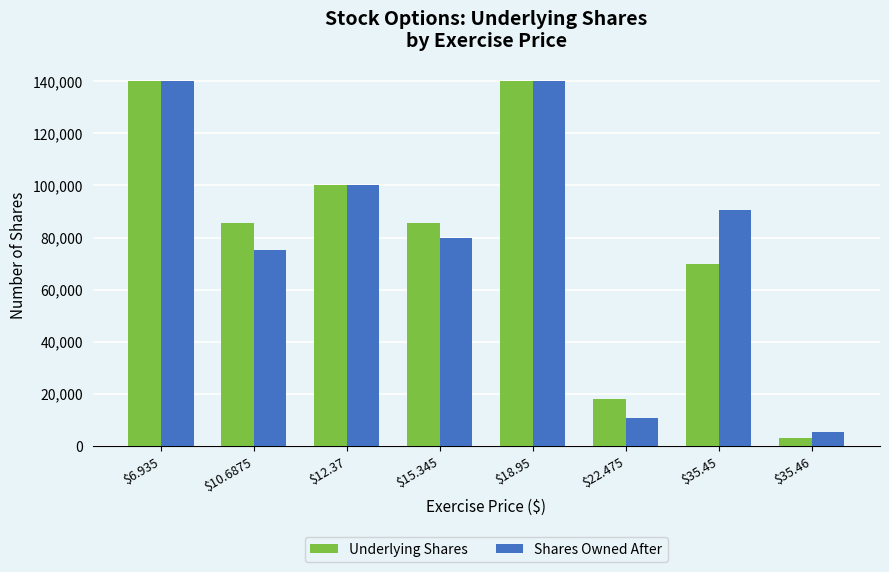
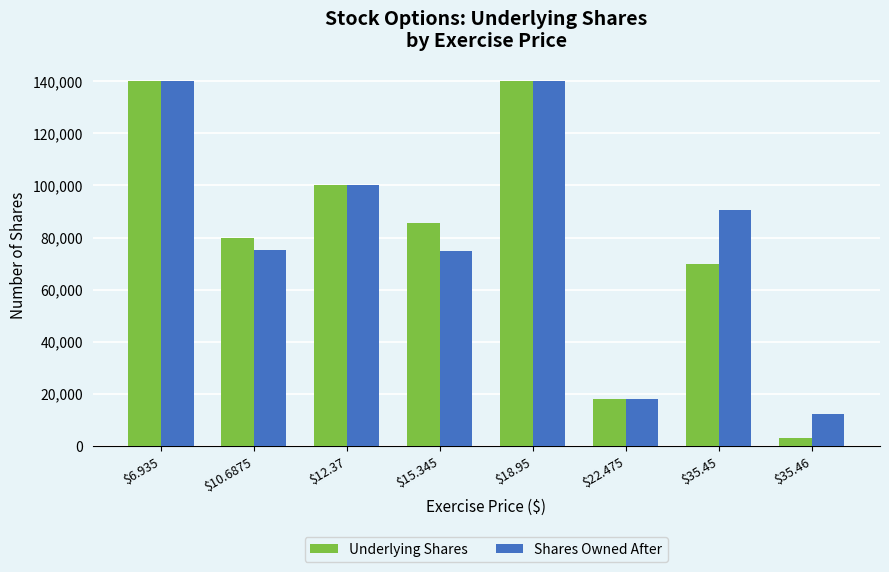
Underlying Shares, $10.6875: 86,000 -> 80,000
Shares Owned After, $15.345: 80,000 -> 75,000
Shares Owned After, $22.475: 11,000 -> 18,000
Shares Owned After, $35.46: 5,000 -> 12,000
